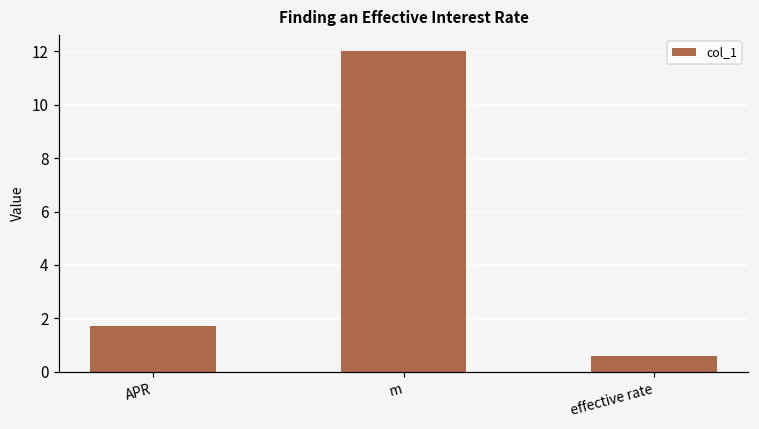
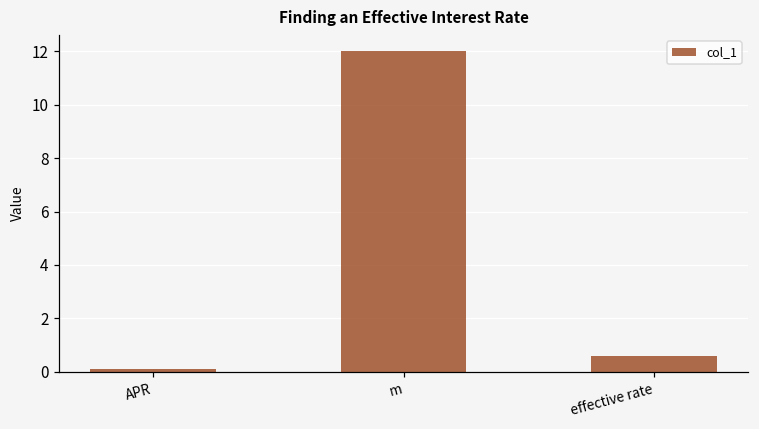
APR: 1.7 -> 0.1
